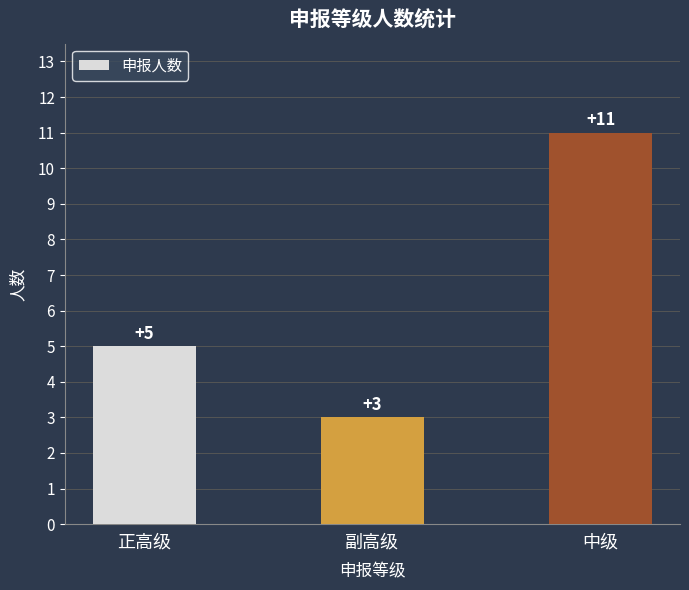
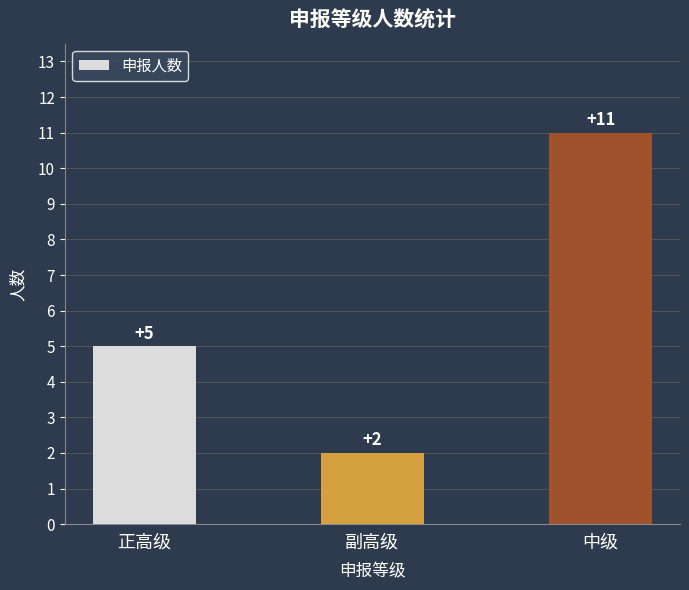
副高级: +3 -> +2
